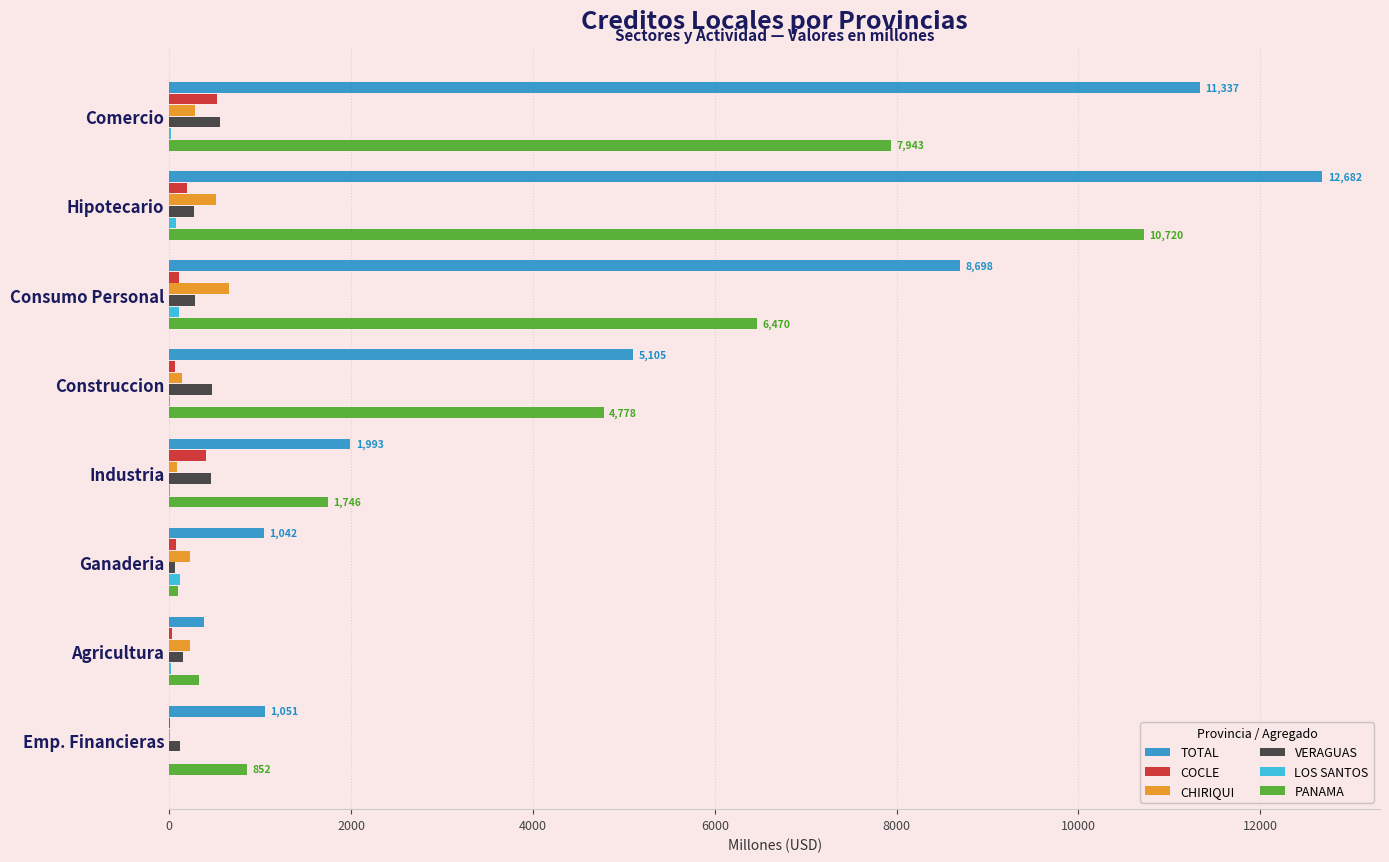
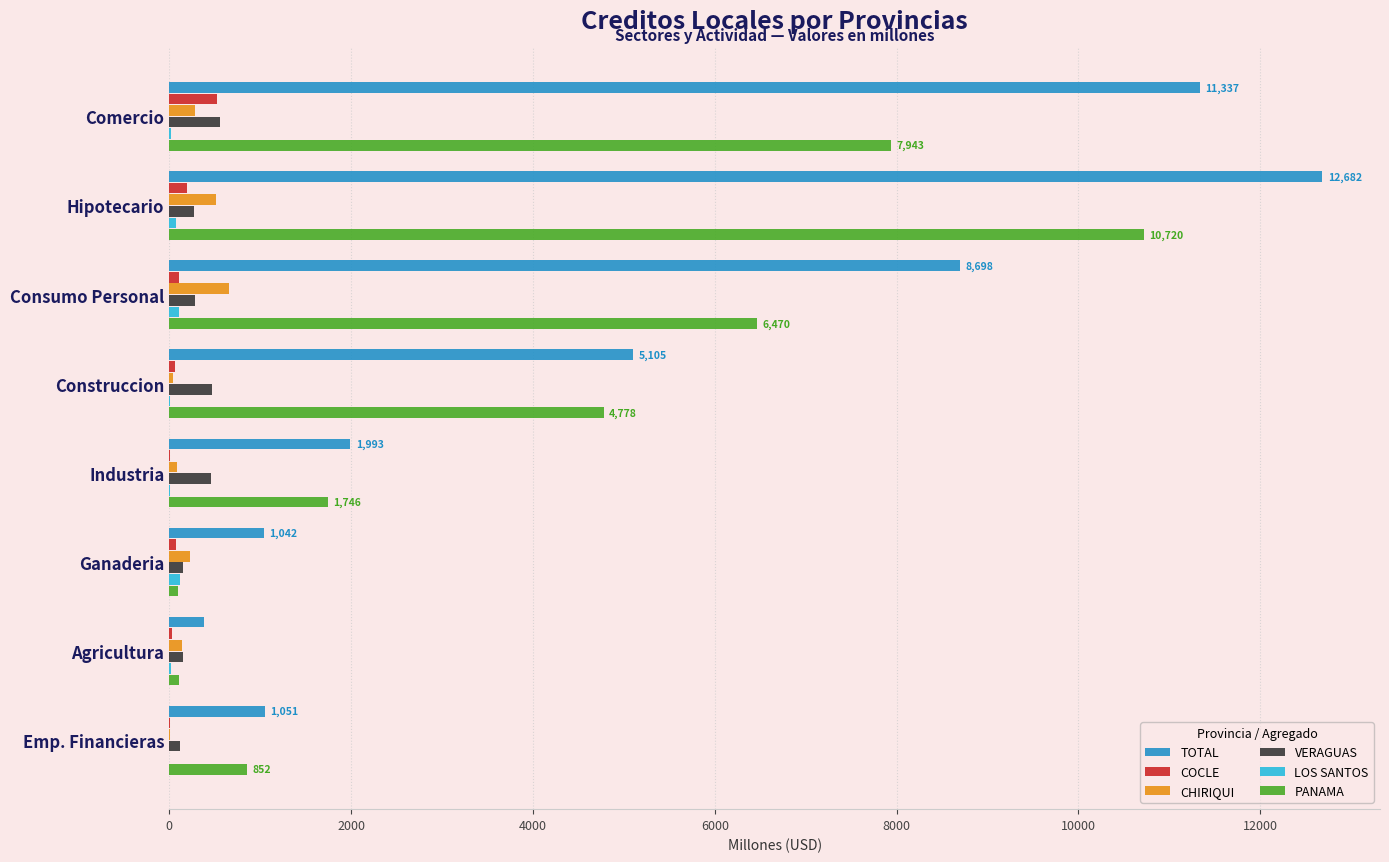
CHIRIQUI, Construccion: 100 -> 0
COCLE, Industria: 400 -> 0
VERAGUAS, Ganaderia: 100 -> 200
CHIRIQUI, Agricultura: 200 -> 100
PANAMA, Agricultura: 300 -> 100
